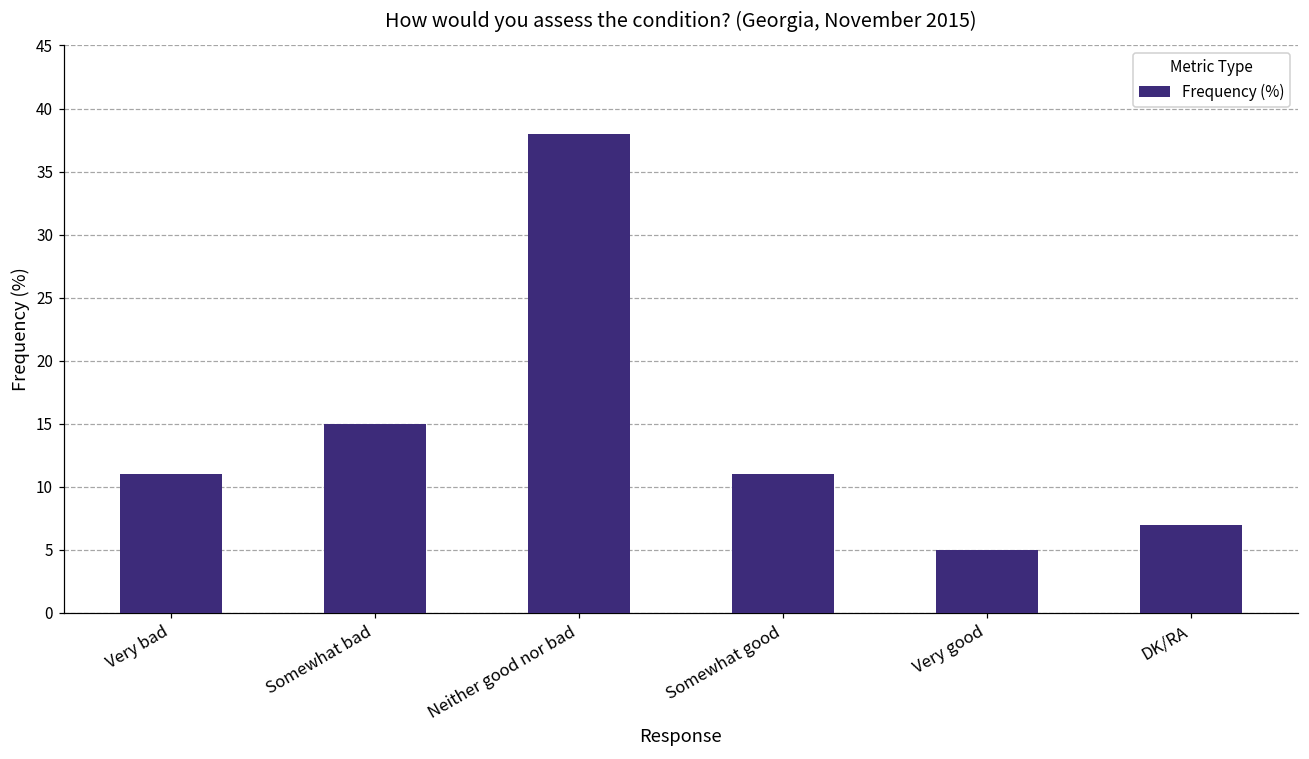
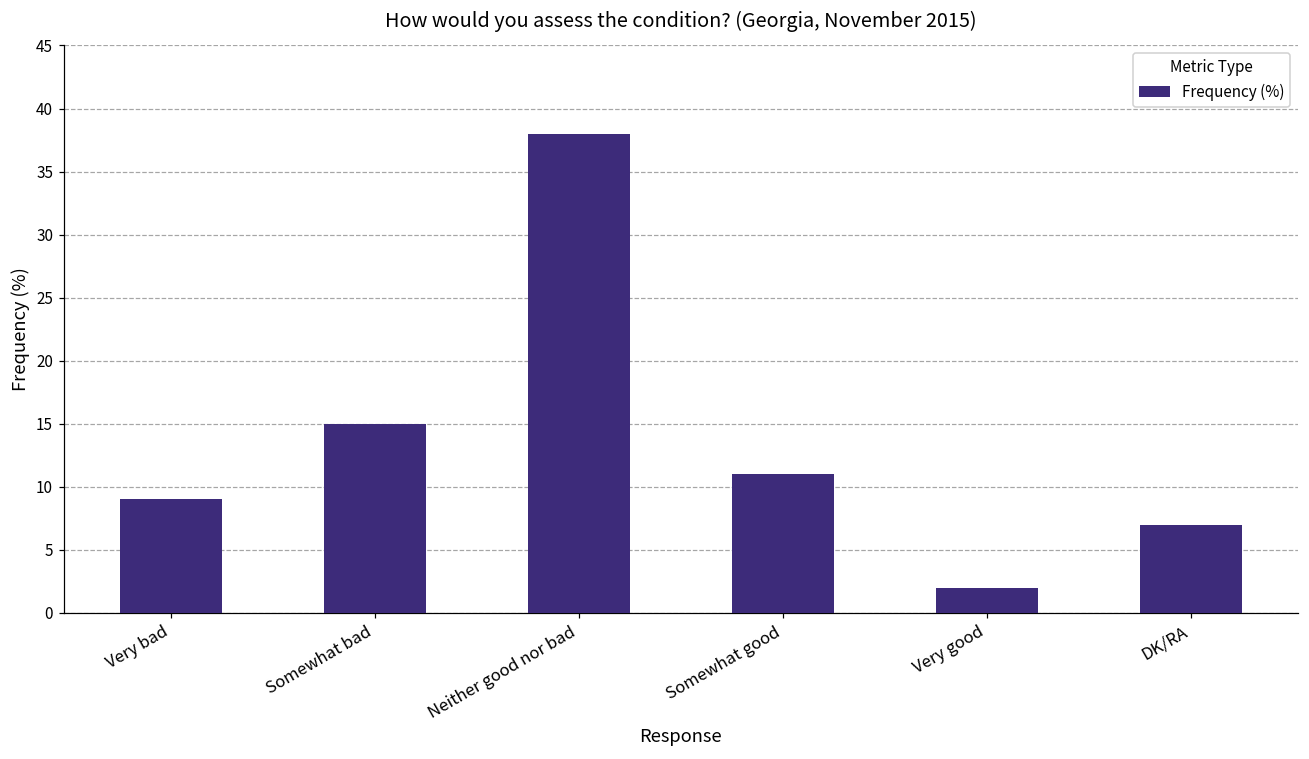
Very bad: 11 -> 9
Very good: 5 -> 2
